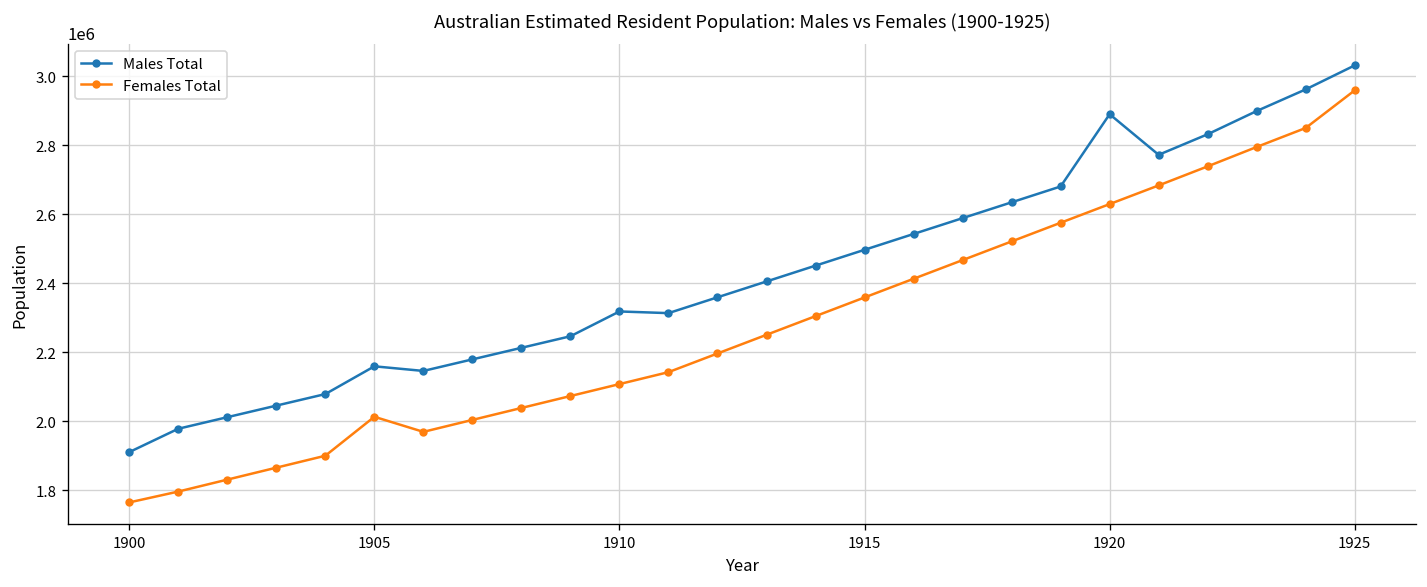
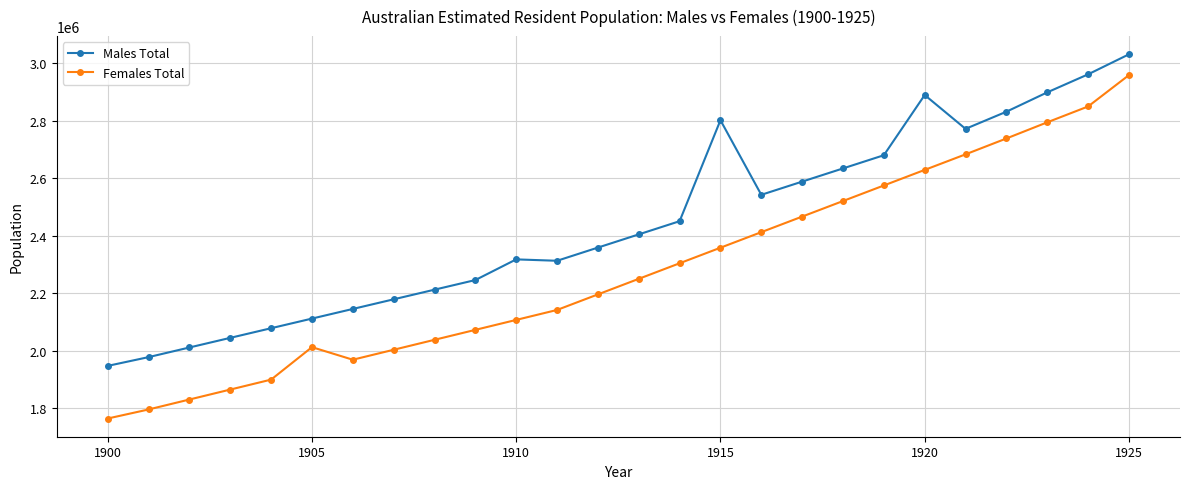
Males Total, 1900: 1910000 -> 1950000
Males Total, 1905: 2160000 -> 2110000
Males Total, 1915: 2500000 -> 2800000
